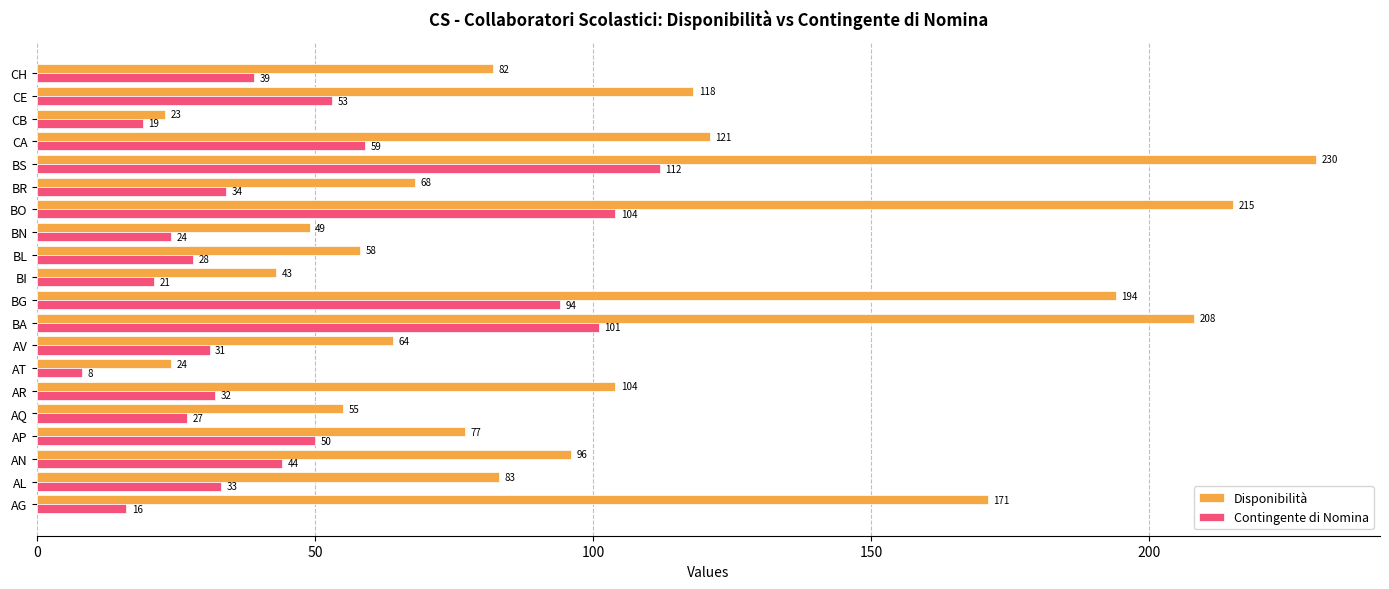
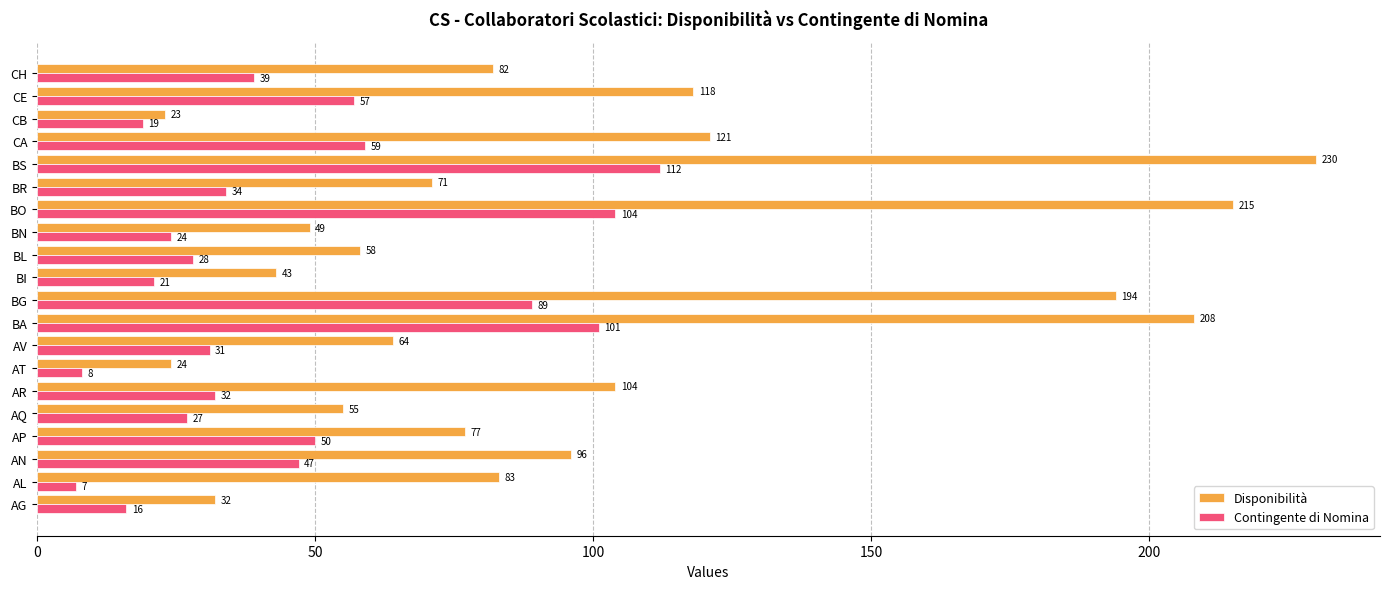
Contingente di Nomina, CE: 53 -> 57
Disponibilità, BR: 68 -> 71
Contingente di Nomina, BG: 94 -> 89
Contingente di Nomina, AN: 44 -> 47
Contingente di Nomina, AL: 33 -> 7
Disponibilità, AG: 171 -> 32
